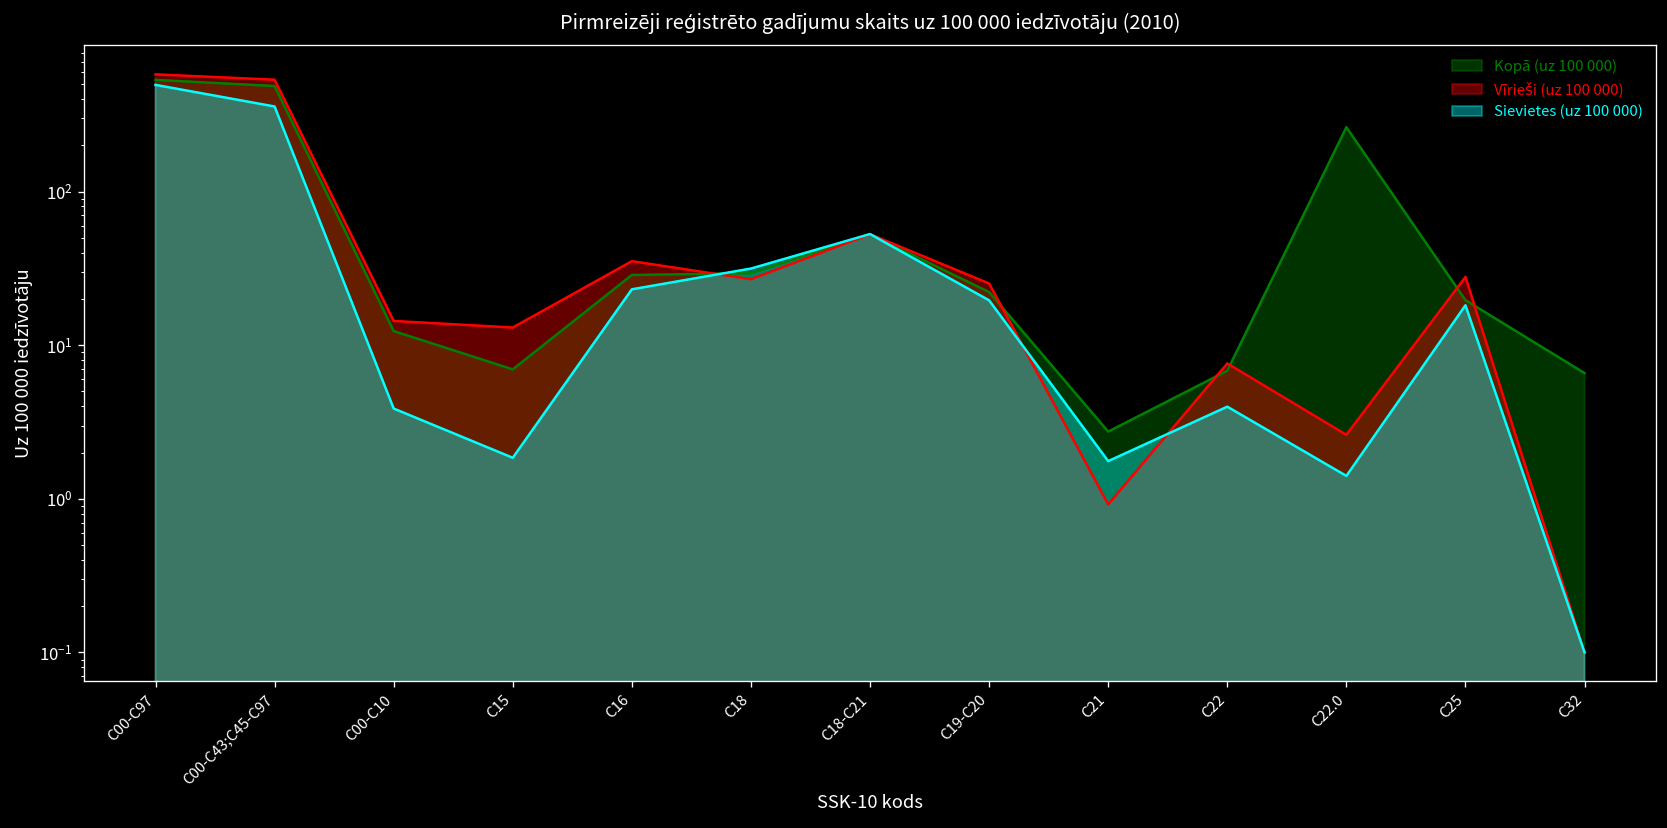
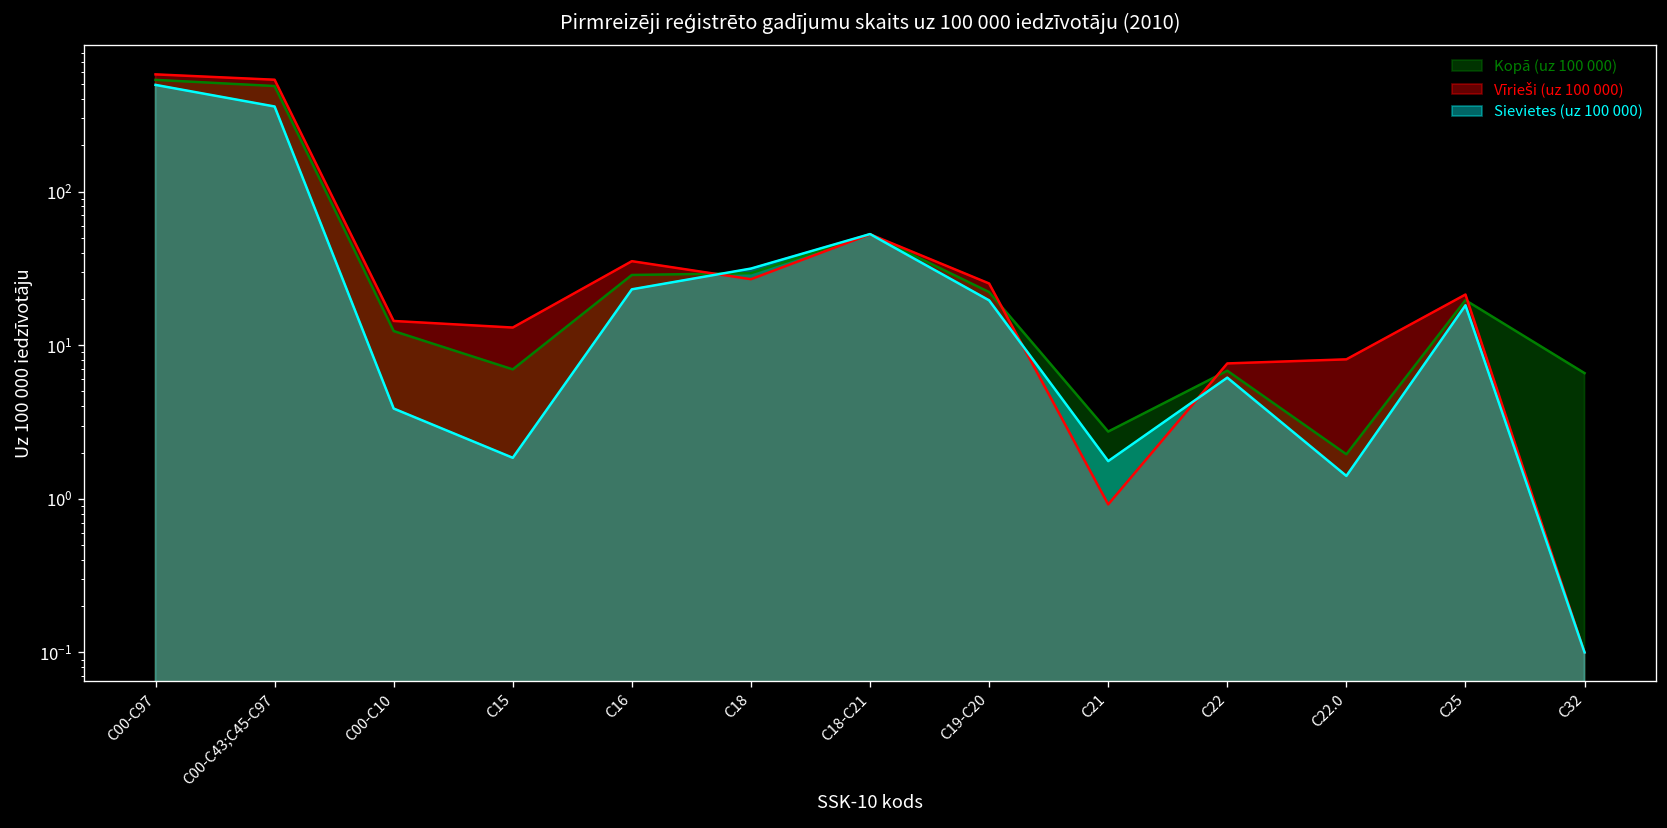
Sievietes (uz 100 000), C22: 4.0 -> 6
Kopā (uz 100 000), C22.0: 260 -> 2.0
Vīrieši (uz 100 000), C22.0: 2.6 -> 8
Vīrieši (uz 100 000), C25: 28 -> 21
